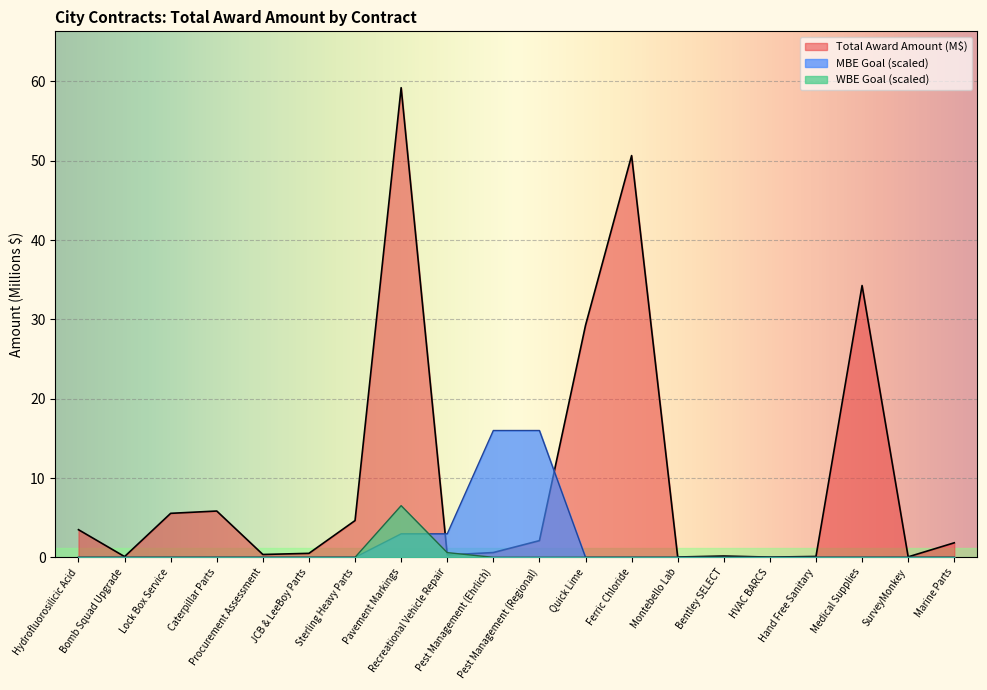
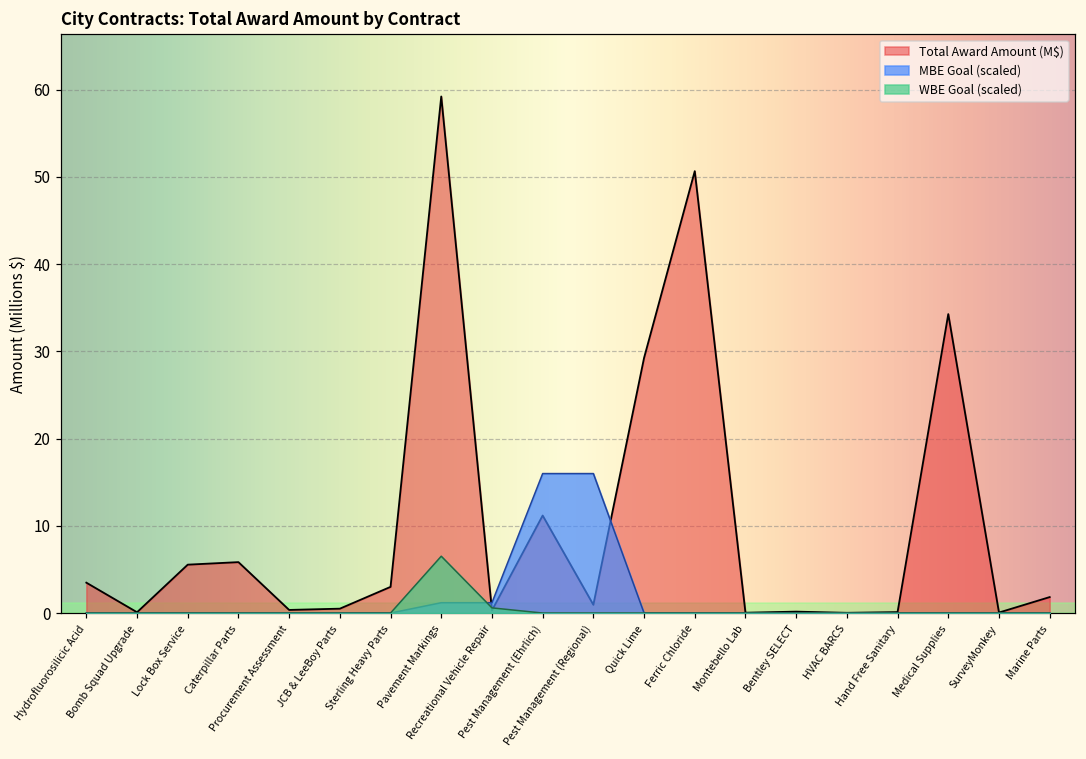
Total Award Amount (M$), Sterling Heavy Parts: 5 -> 3
MBE Goal (scaled), Pavement Markings: 3 -> 1
MBE Goal (scaled), Recreational Vehicle Repair: 3 -> 1
Total Award Amount (M$), Pest Management (Ehrlich): 1 -> 11
Total Award Amount (M$), Pest Management (Regional): 2 -> 1
